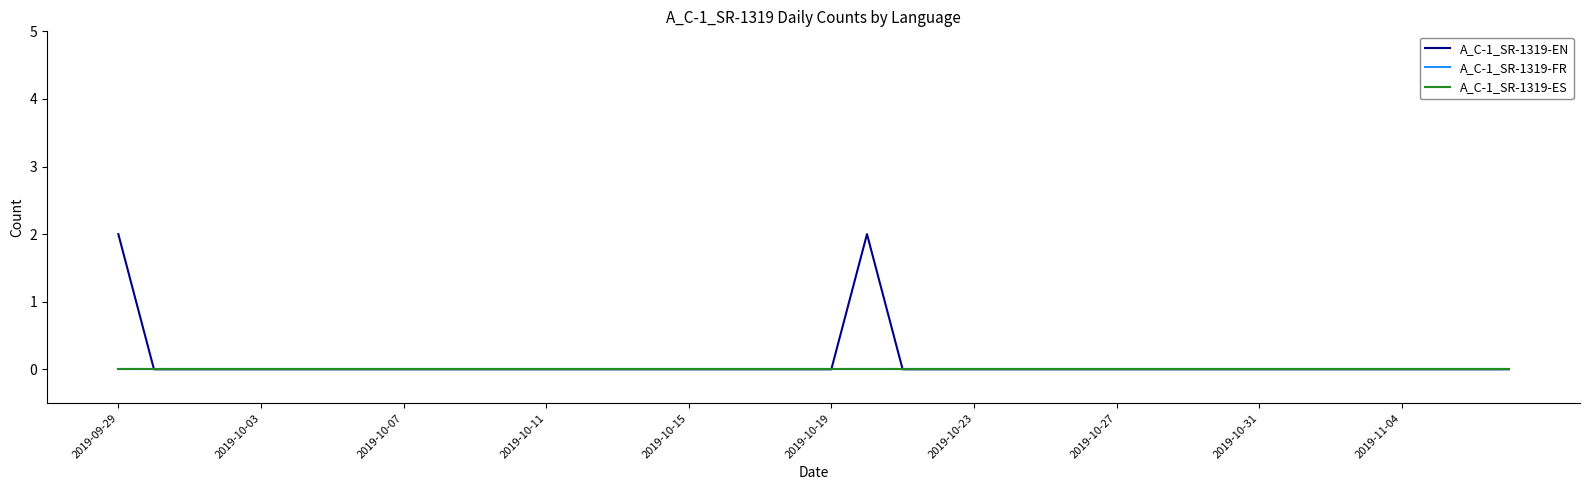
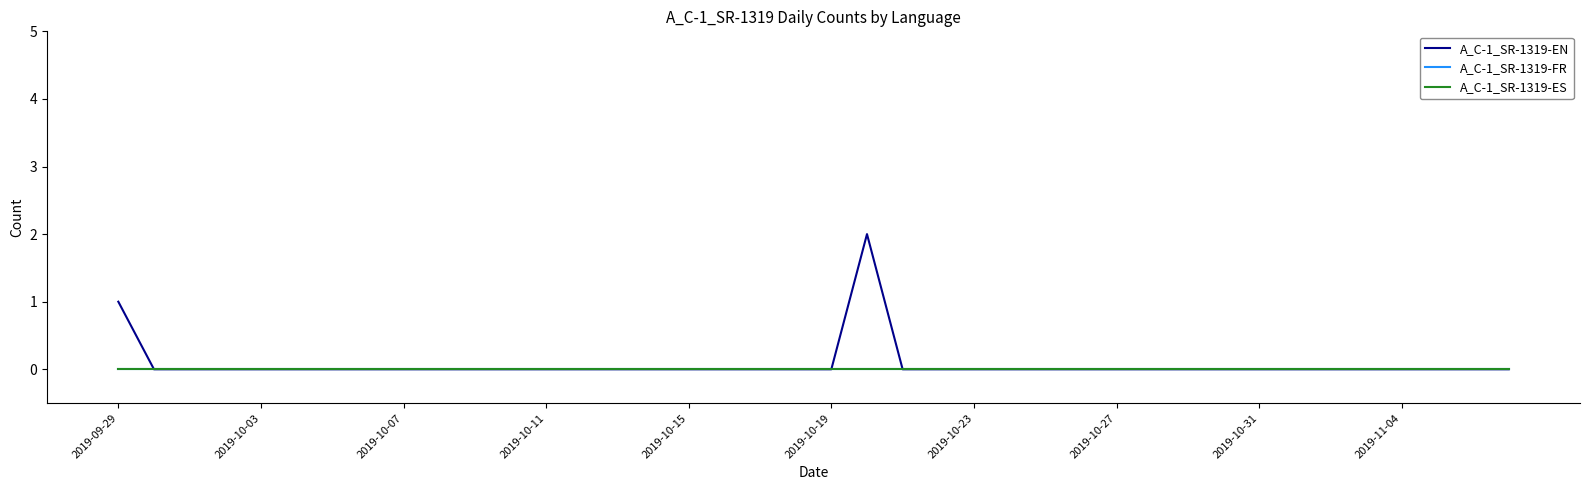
A_C-1_SR-1319-EN, 2019-09-29: 2 -> 1
